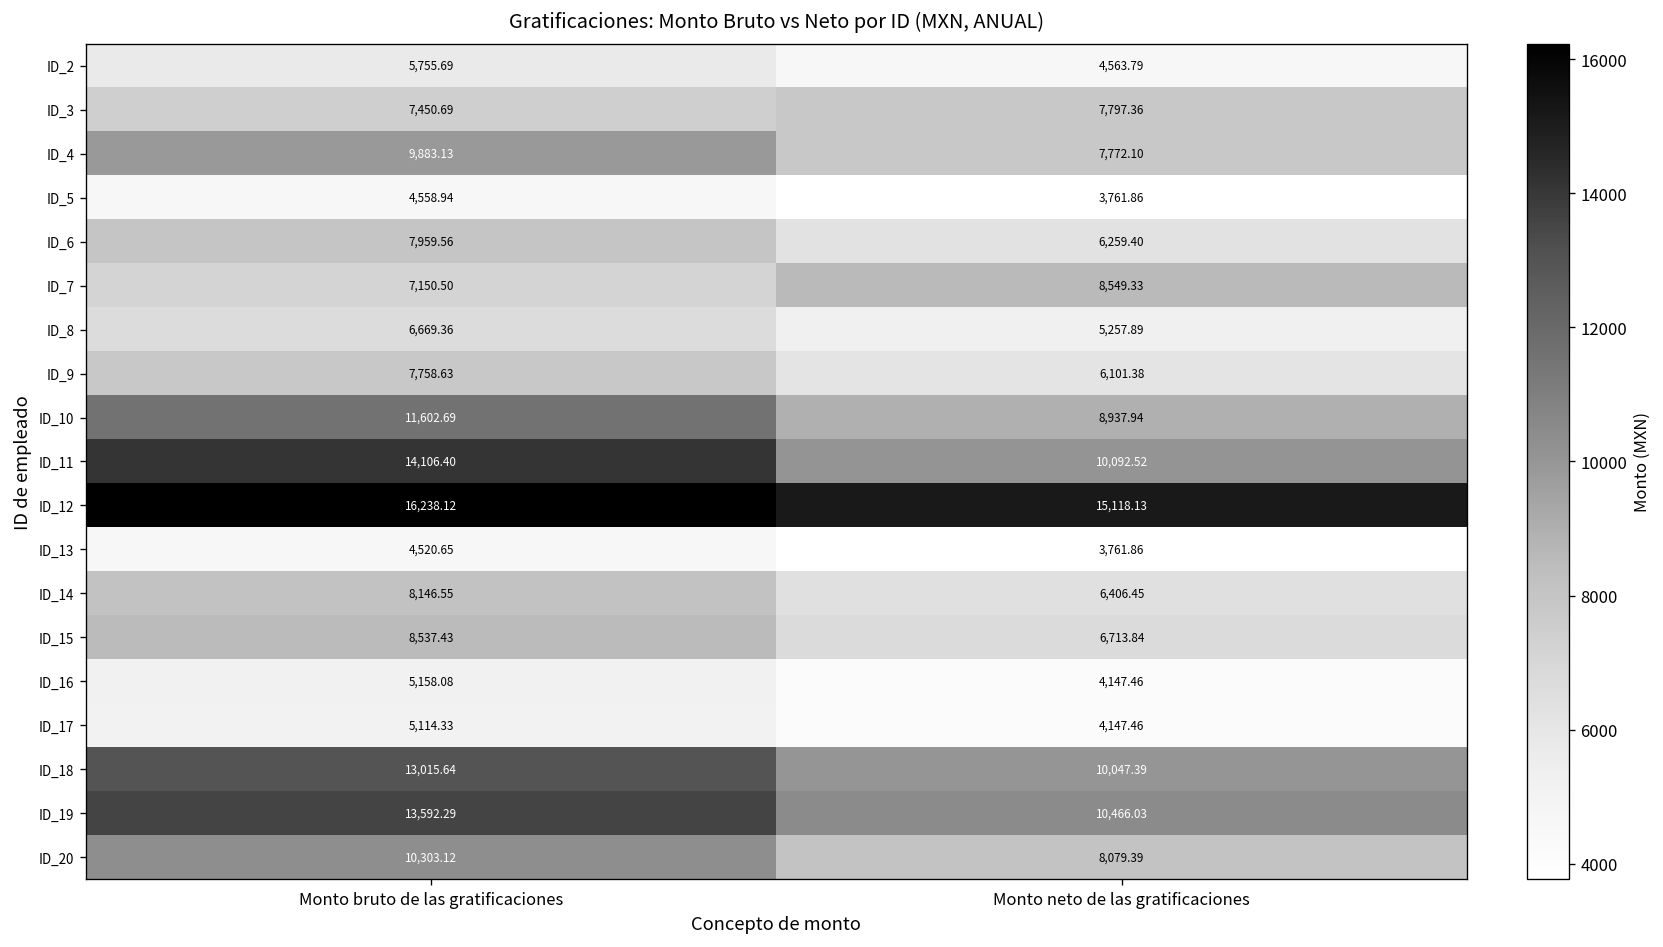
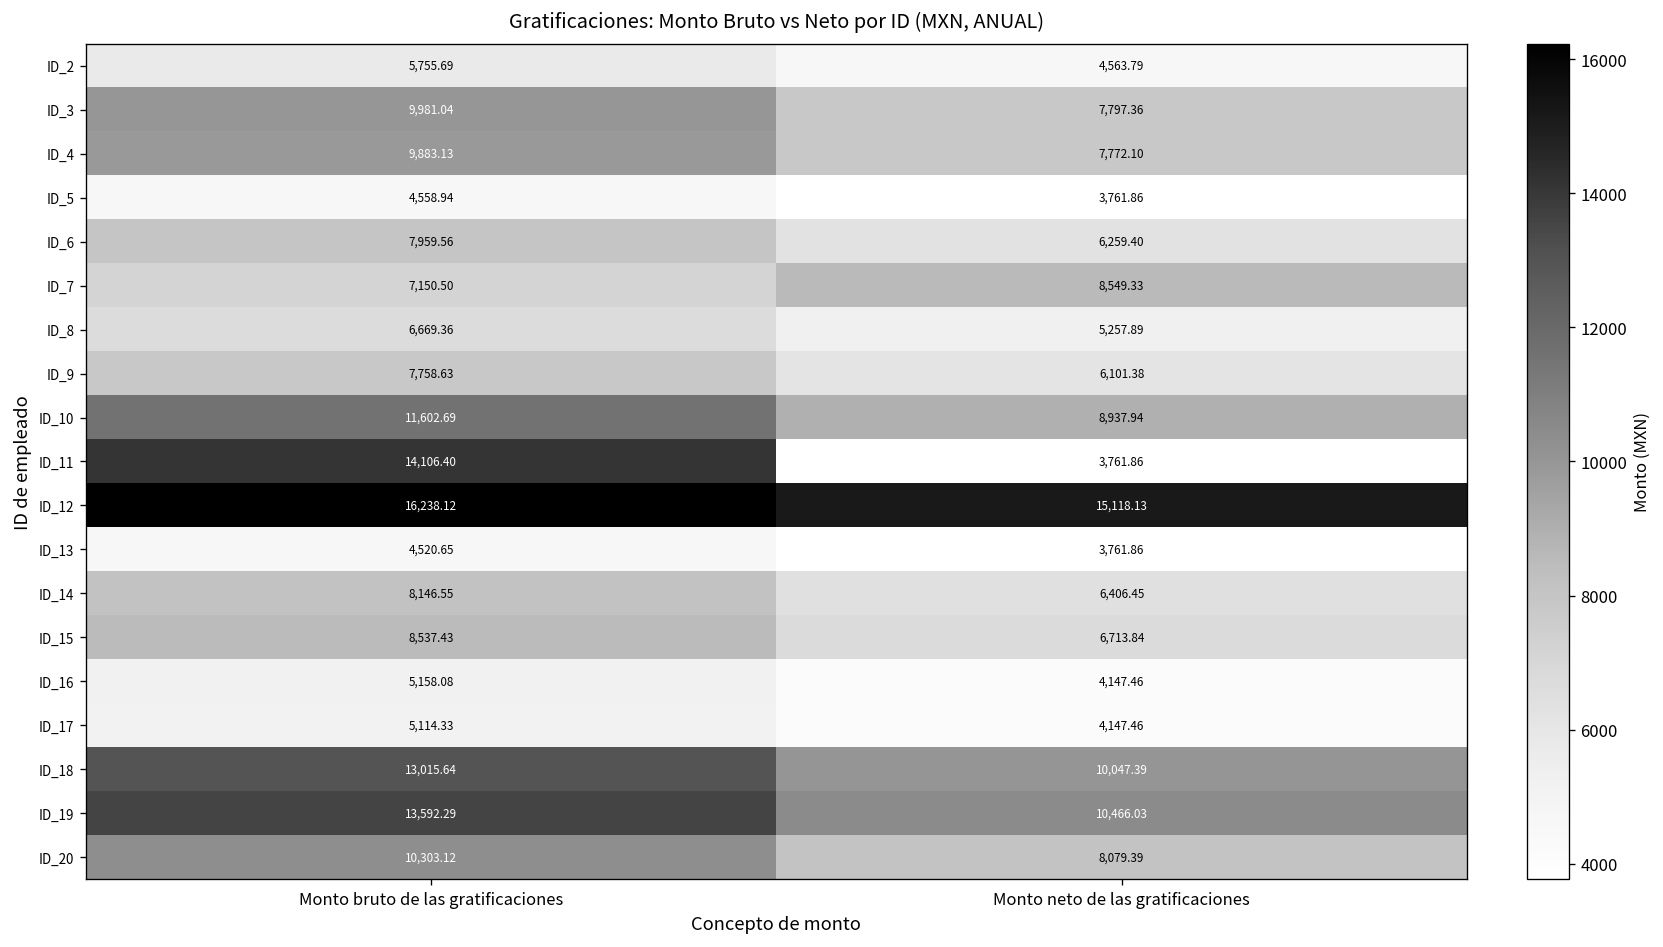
ID_3, Monto bruto de las gratificaciones: 7,450.69 -> 9,981.04
ID_11, Monto neto de las gratificaciones: 10,092.52 -> 3,761.86
